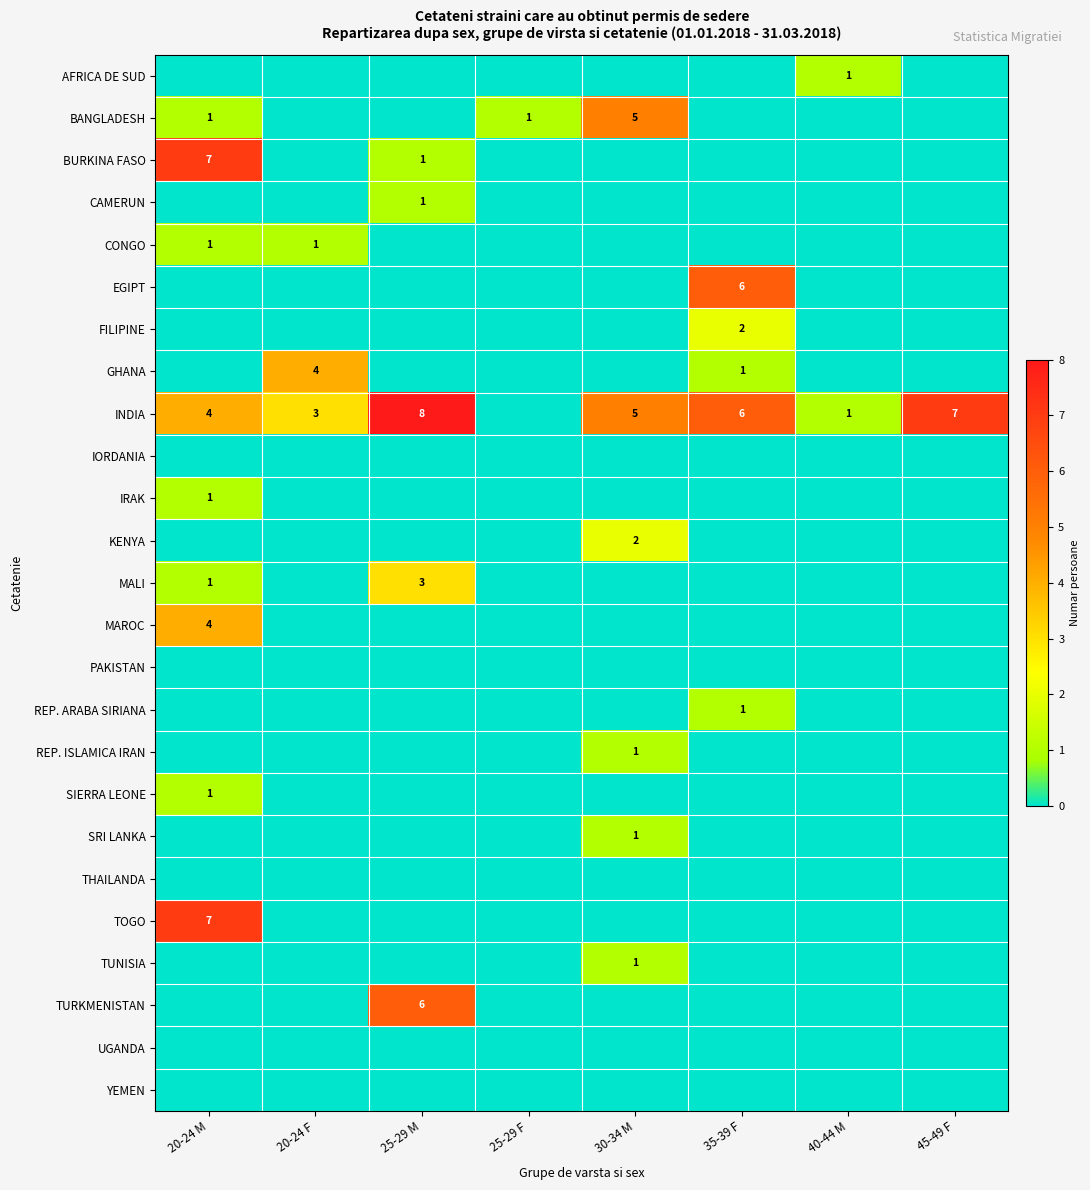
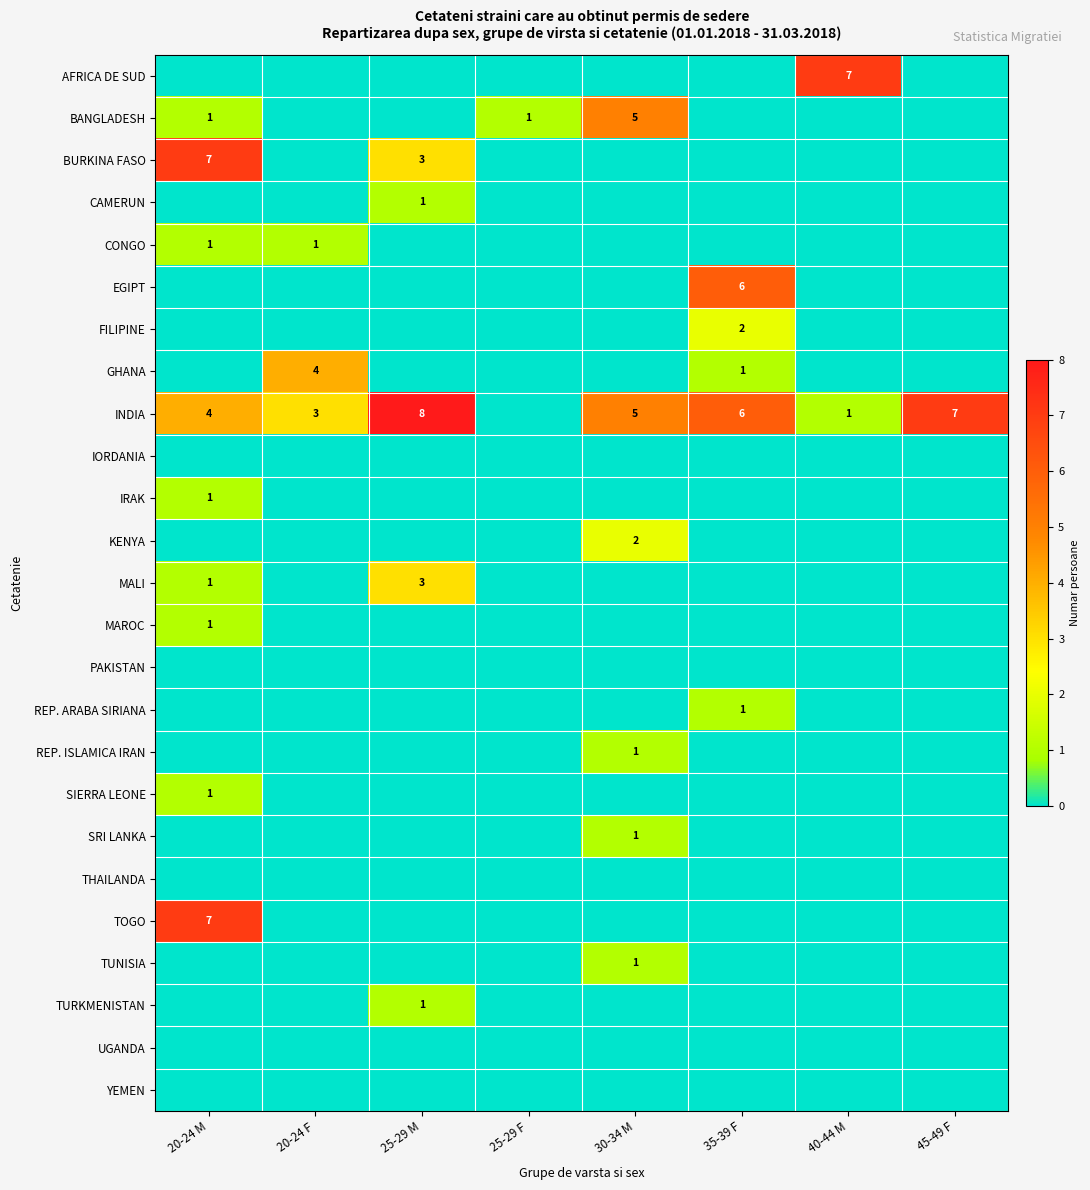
AFRICA DE SUD, 40-44 M: 1 -> 7
BURKINA FASO, 25-29 M: 1 -> 3
MAROC, 20-24 M: 4 -> 1
TURKMENISTAN, 25-29 M: 6 -> 1
